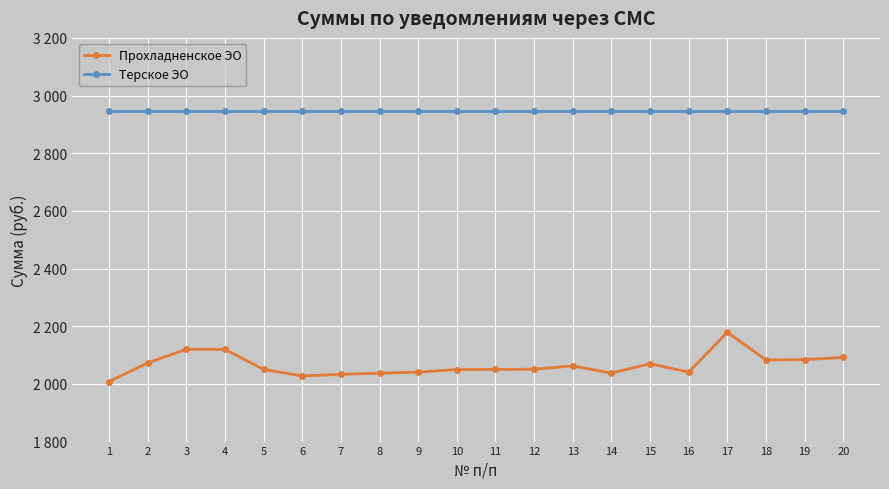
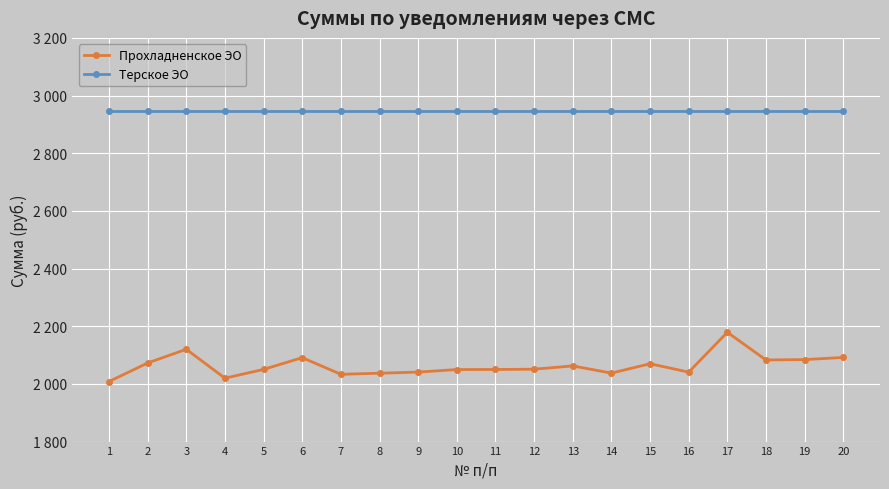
Прохладненское ЭО, 4: 2120 -> 2020
Прохладненское ЭО, 6: 2030 -> 2090
